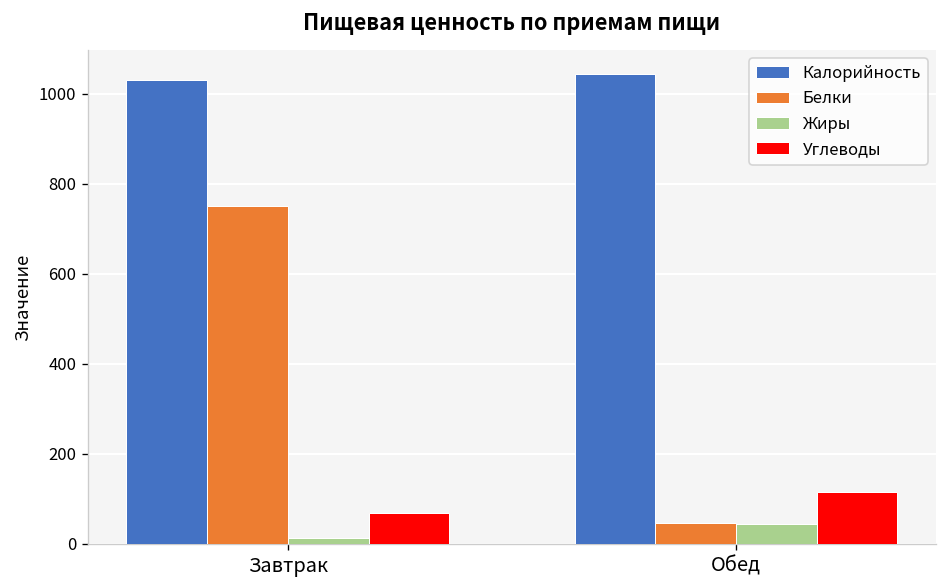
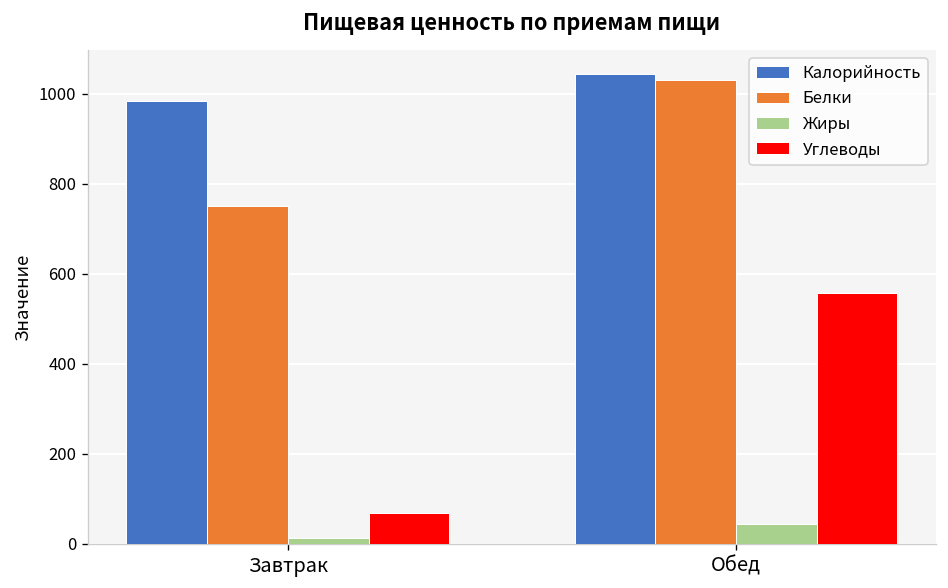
Калорийность, Завтрак: 1030 -> 980
Белки, Обед: 50 -> 1030
Углеводы, Обед: 120 -> 560
